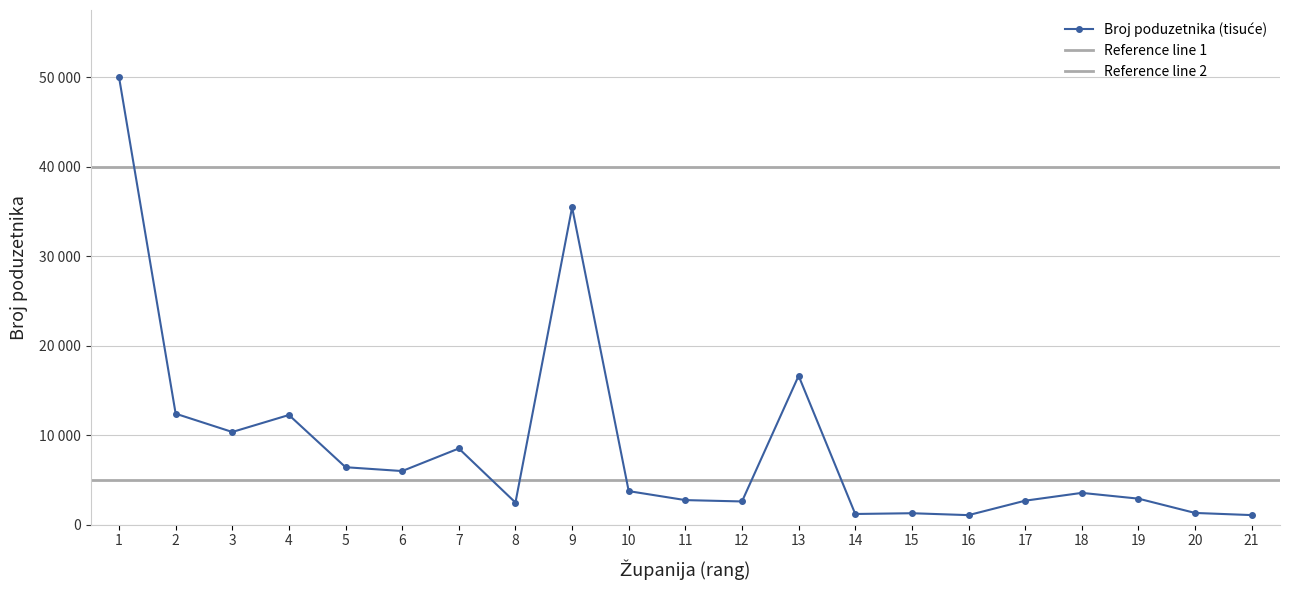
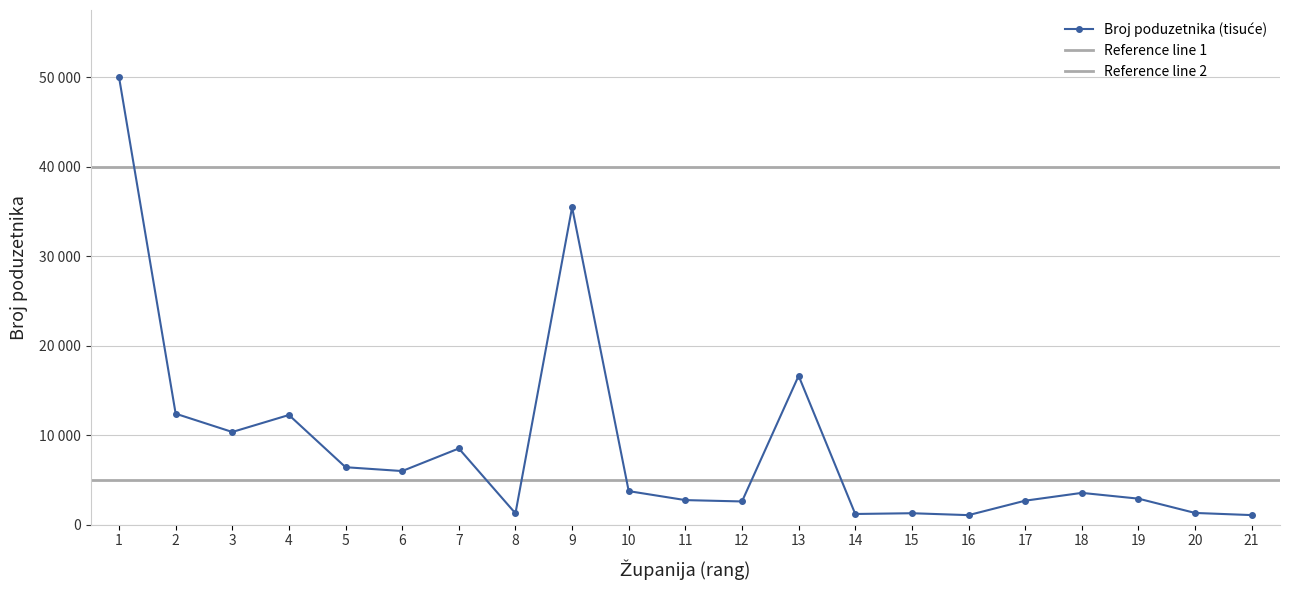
8: 2000 -> 1000
